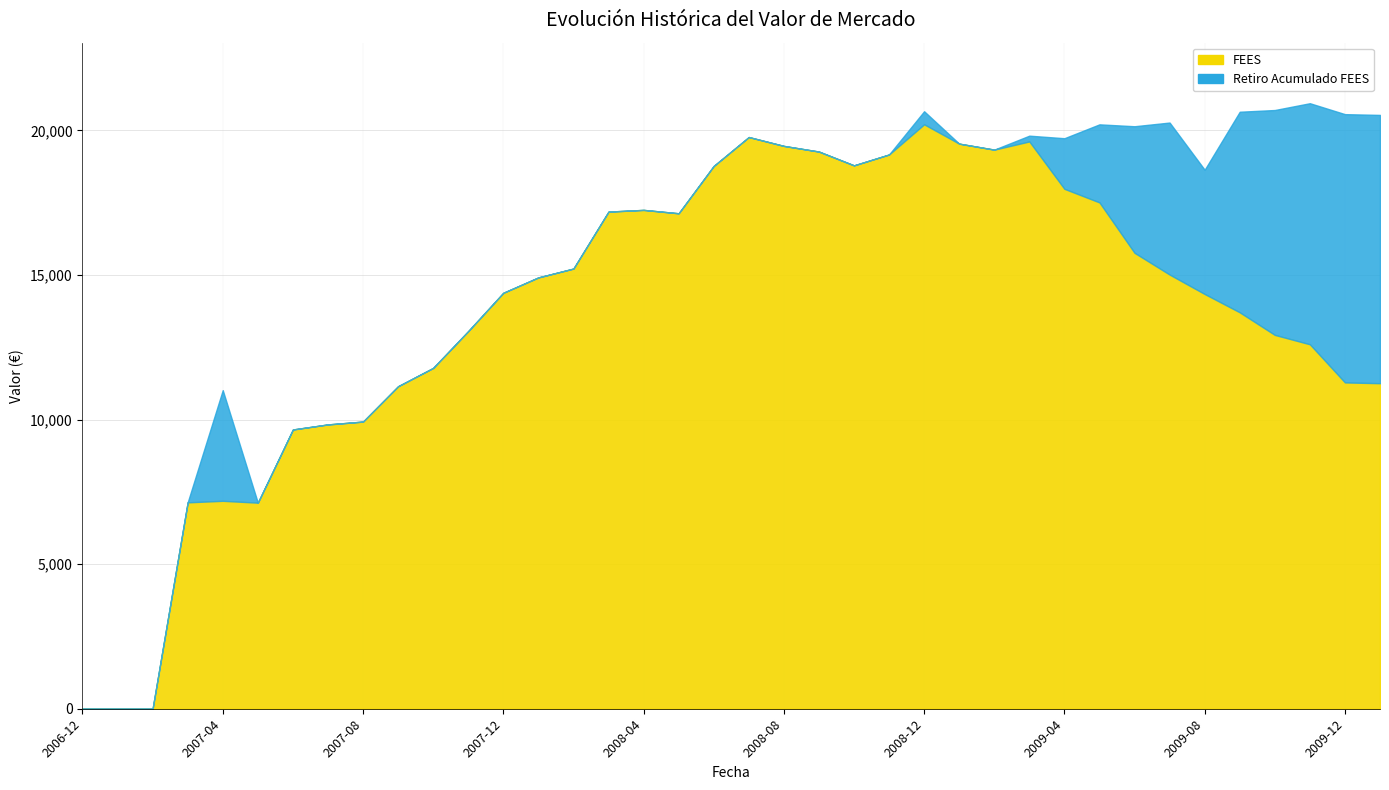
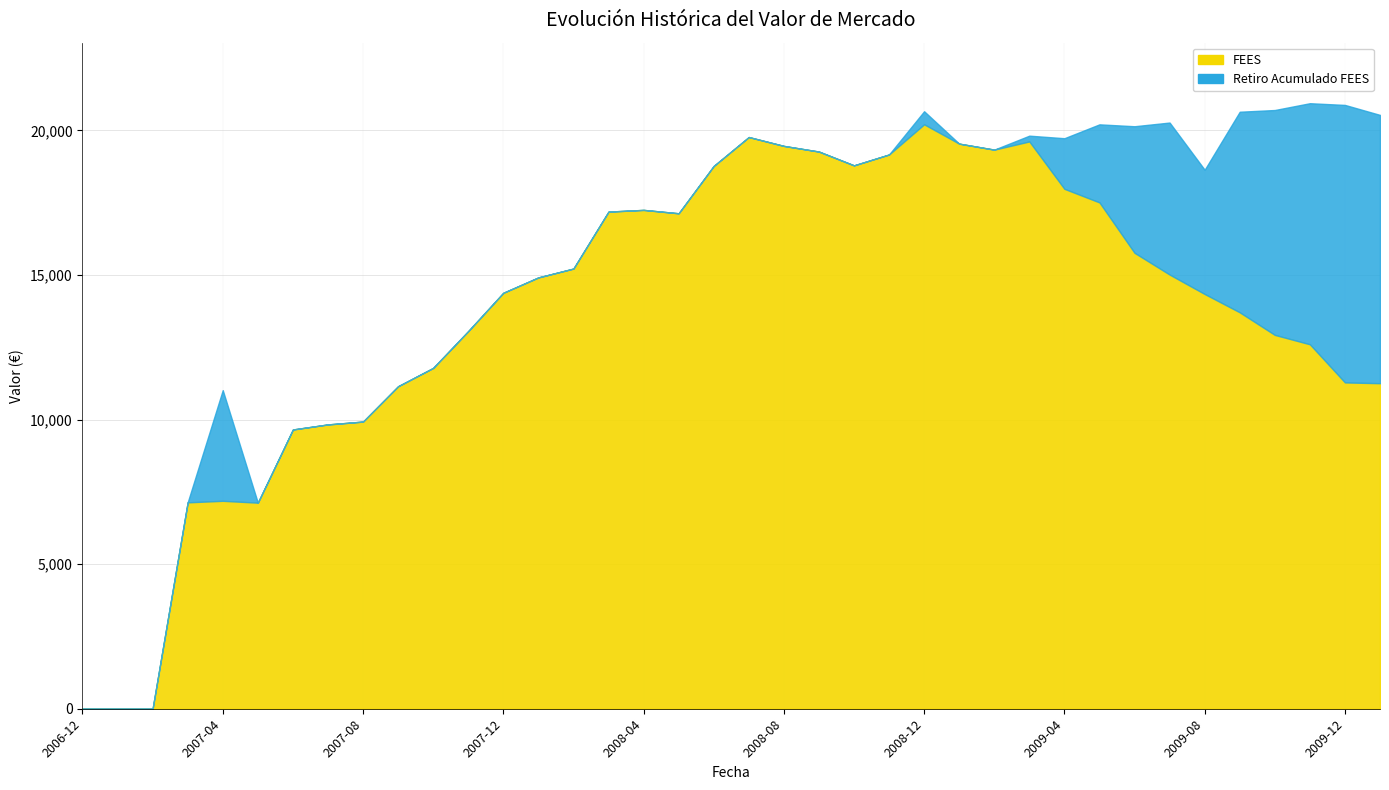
Retiro Acumulado FEES, 2009-12: 9,300 -> 9,600
